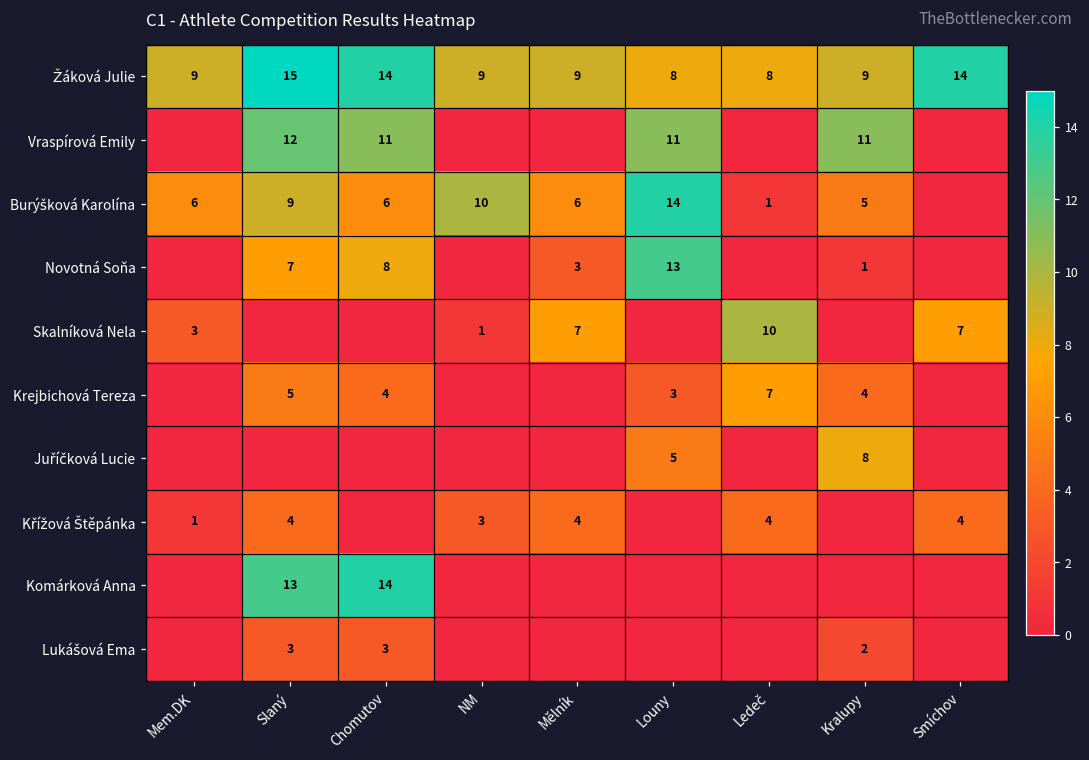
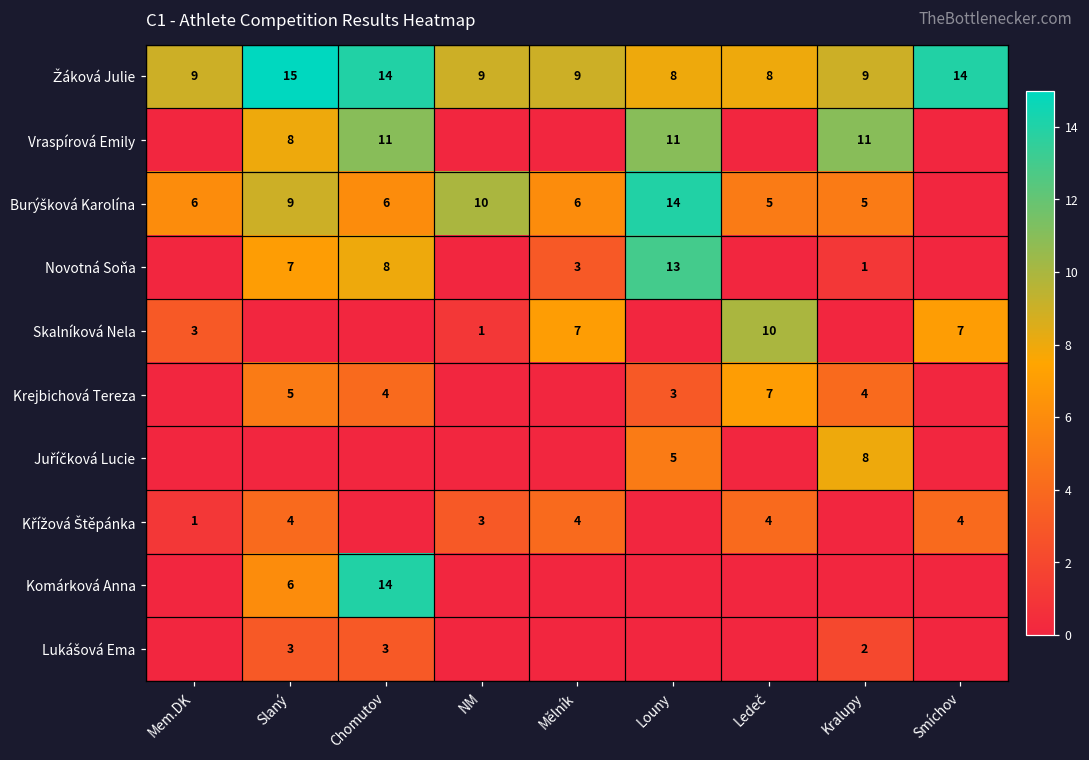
Vraspírová Emily, Slaný: 12 -> 8
Burýšková Karolína, Ledeč: 1 -> 5
Komárková Anna, Slaný: 13 -> 6
